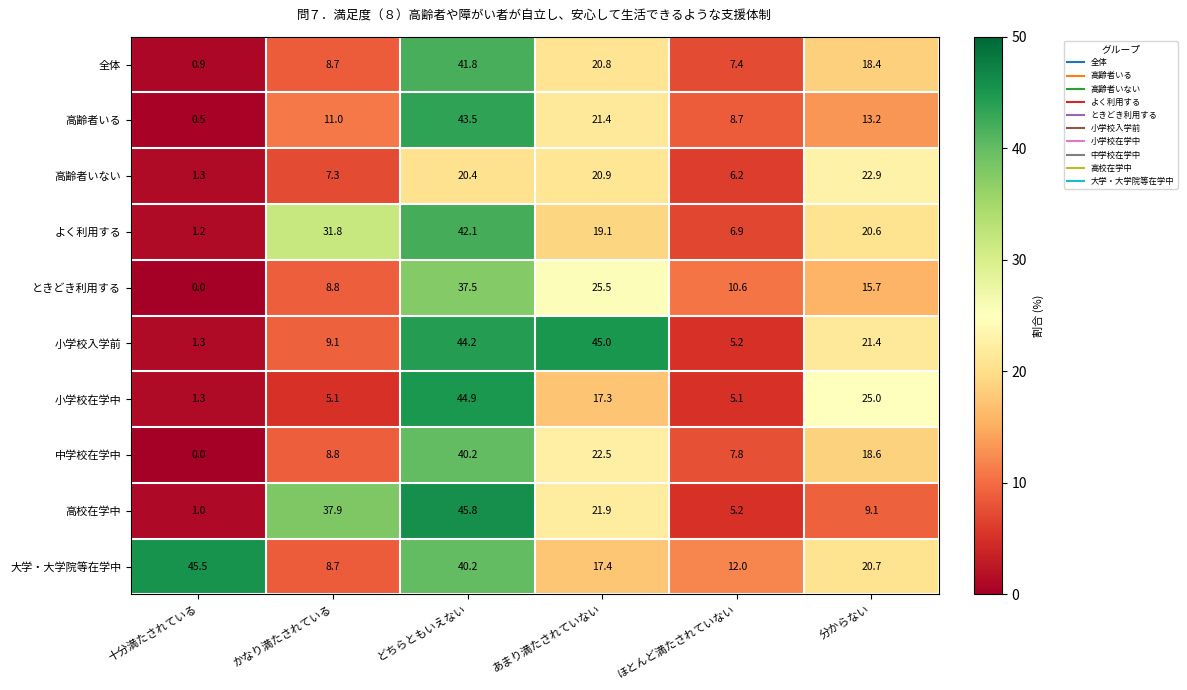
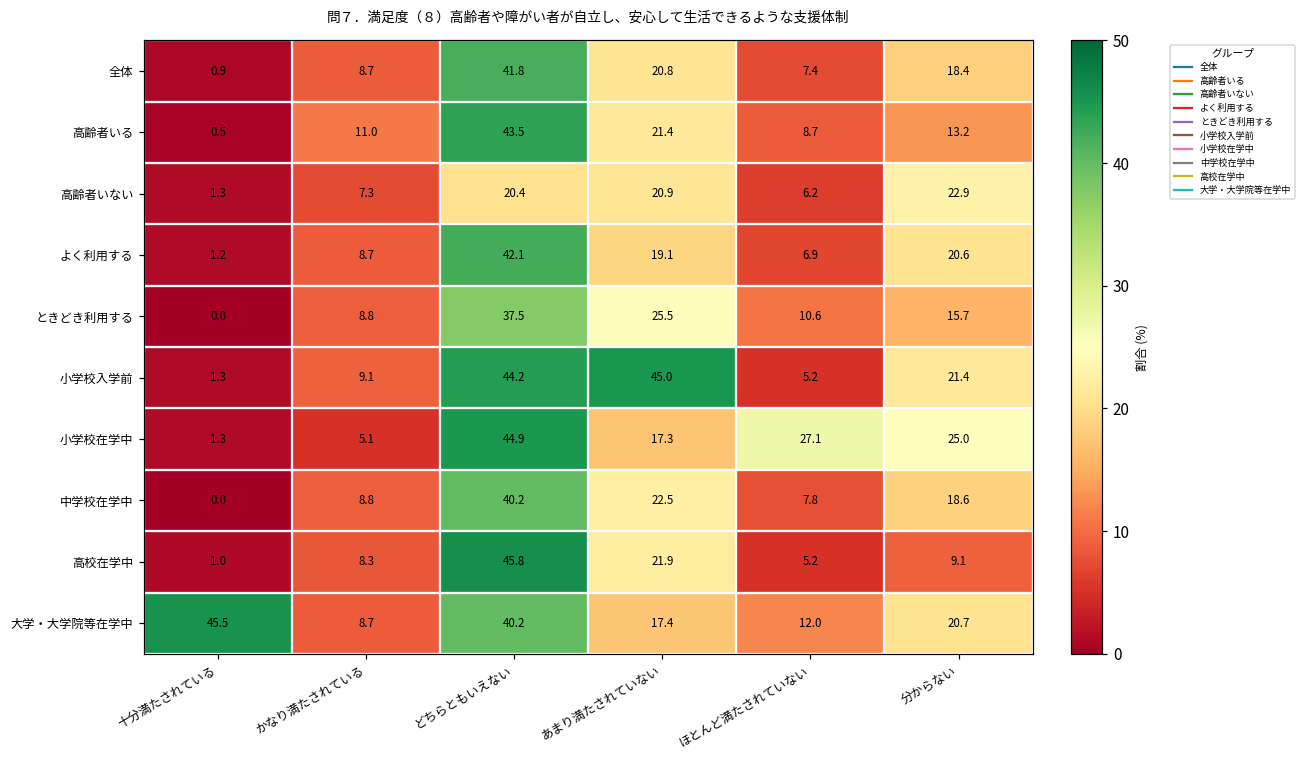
よく利用する, かなり満たされている: 31.8 -> 8.7
小学校在学中, ほとんど満たされていない: 5.1 -> 27.1
高校在学中, かなり満たされている: 37.9 -> 8.3
